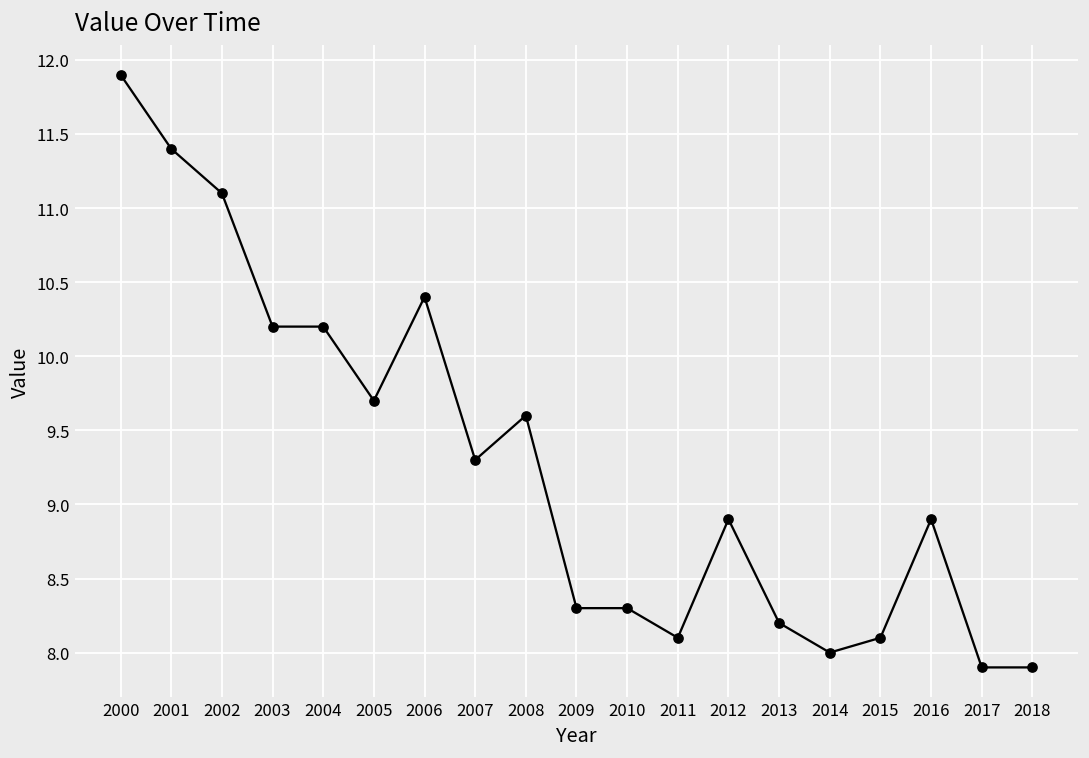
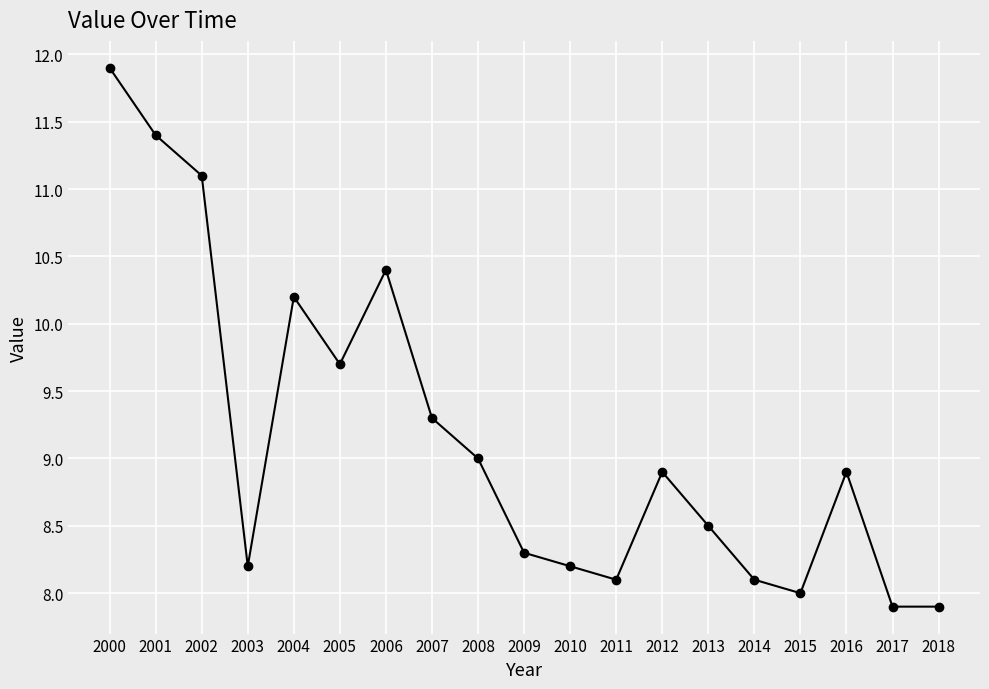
2003: 10.2 -> 8.2
2008: 9.6 -> 9.0
2010: 8.3 -> 8.2
2013: 8.2 -> 8.5
2014: 8.0 -> 8.1
2015: 8.1 -> 8.0
